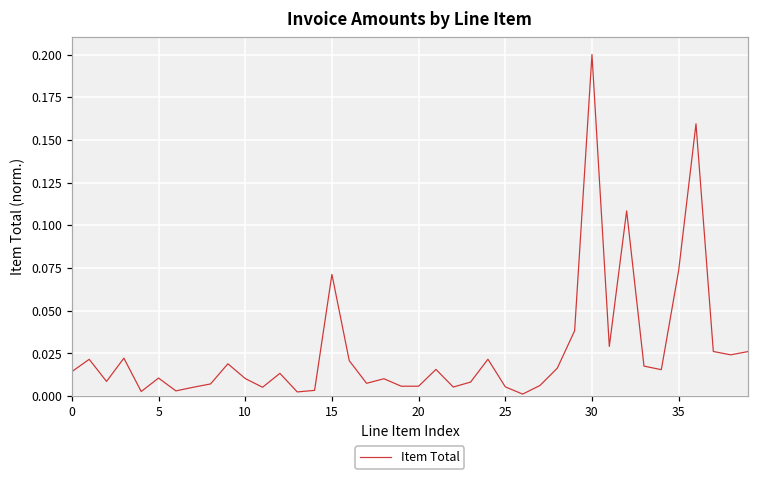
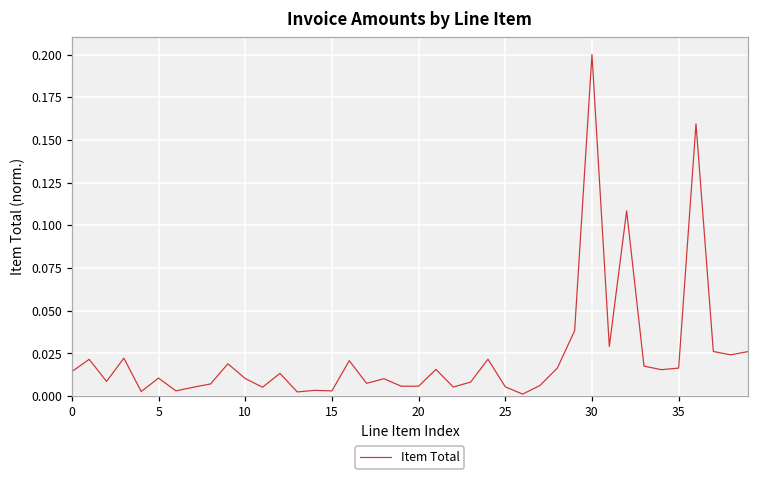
15: 0.071 -> 0.003
35: 0.074 -> 0.016
